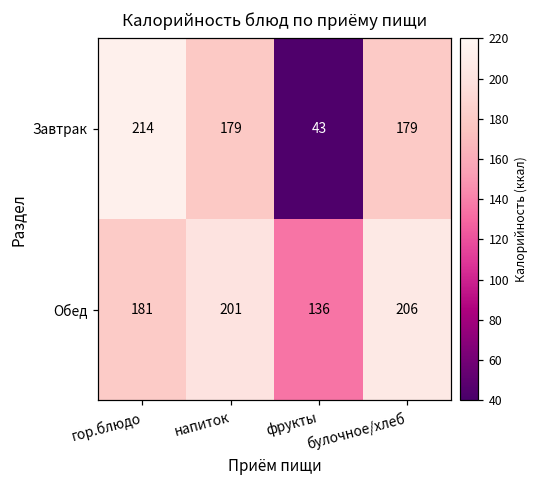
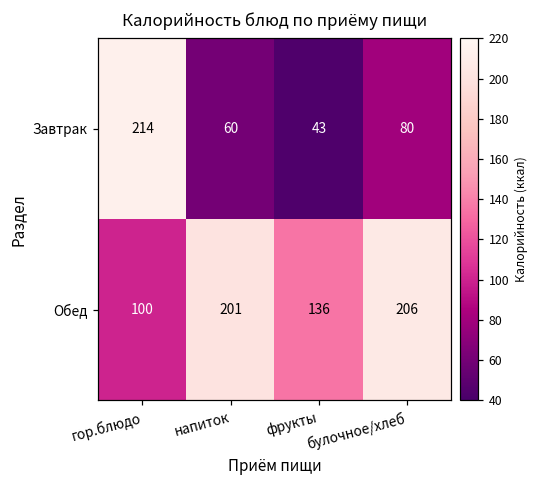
Завтрак, напиток: 179 -> 60
Завтрак, булочное/хлеб: 179 -> 80
Обед, гор.блюдо: 181 -> 100
